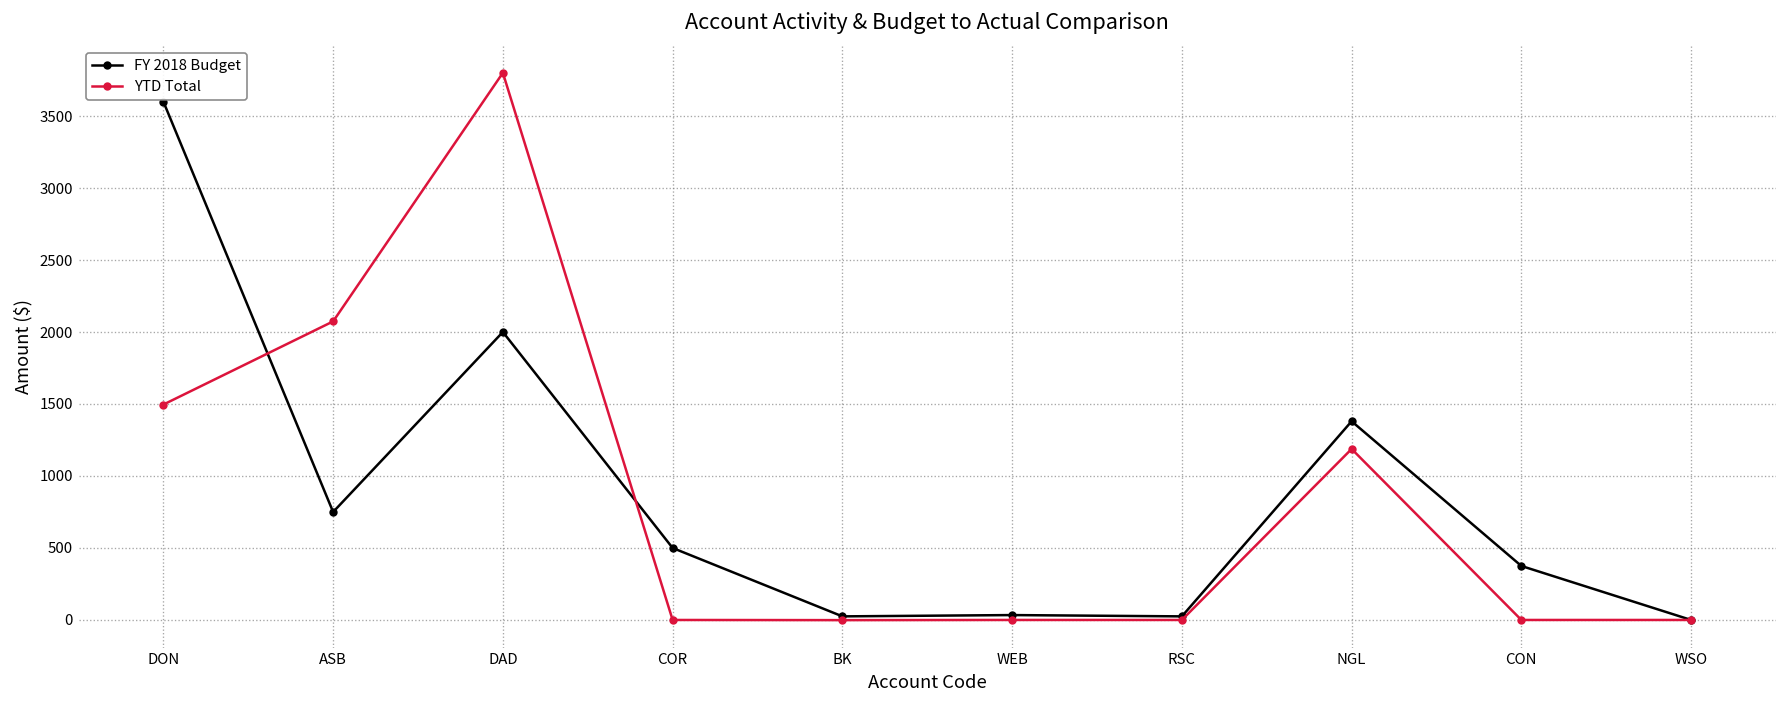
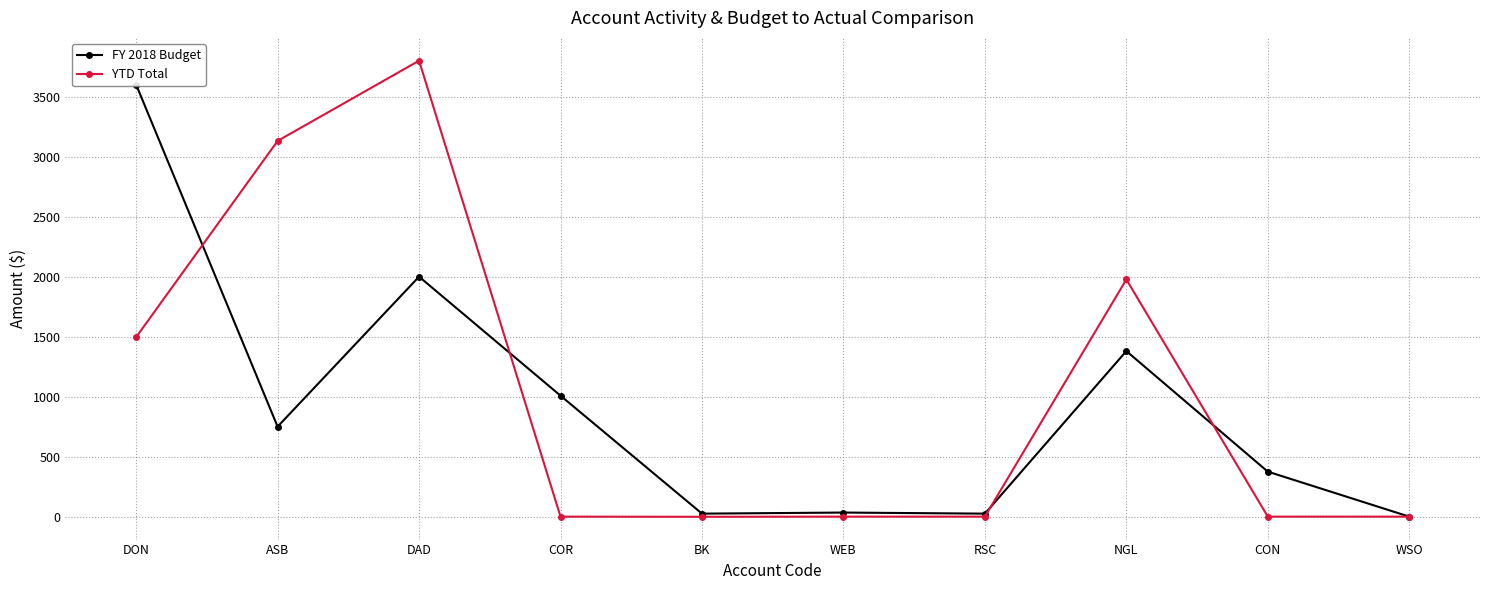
YTD Total, ASB: 2070 -> 3130
FY 2018 Budget, COR: 500 -> 1010
YTD Total, NGL: 1190 -> 1980
